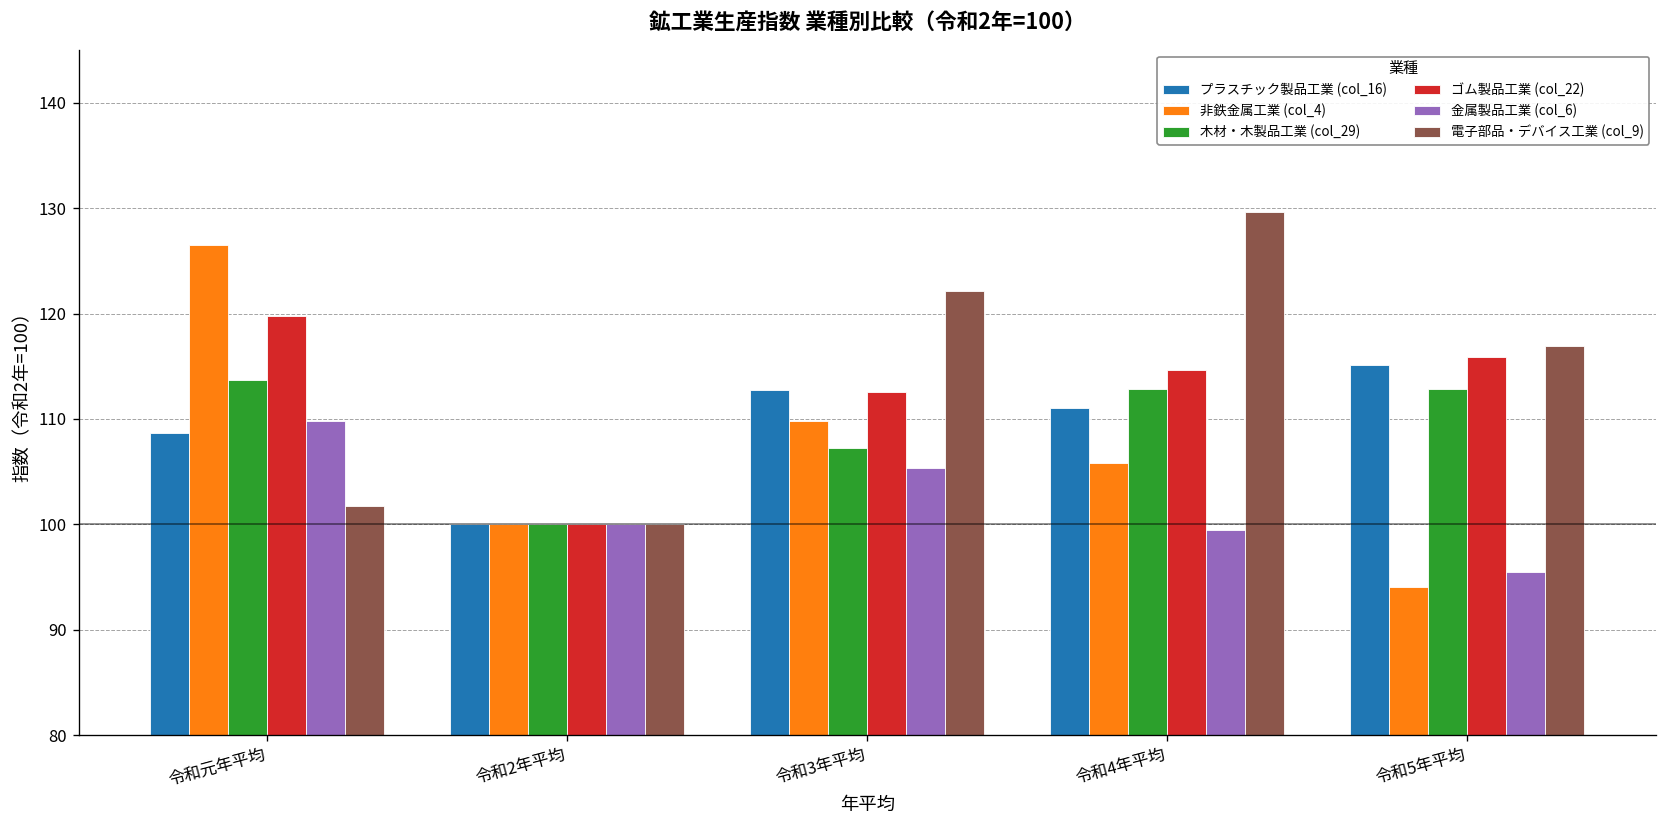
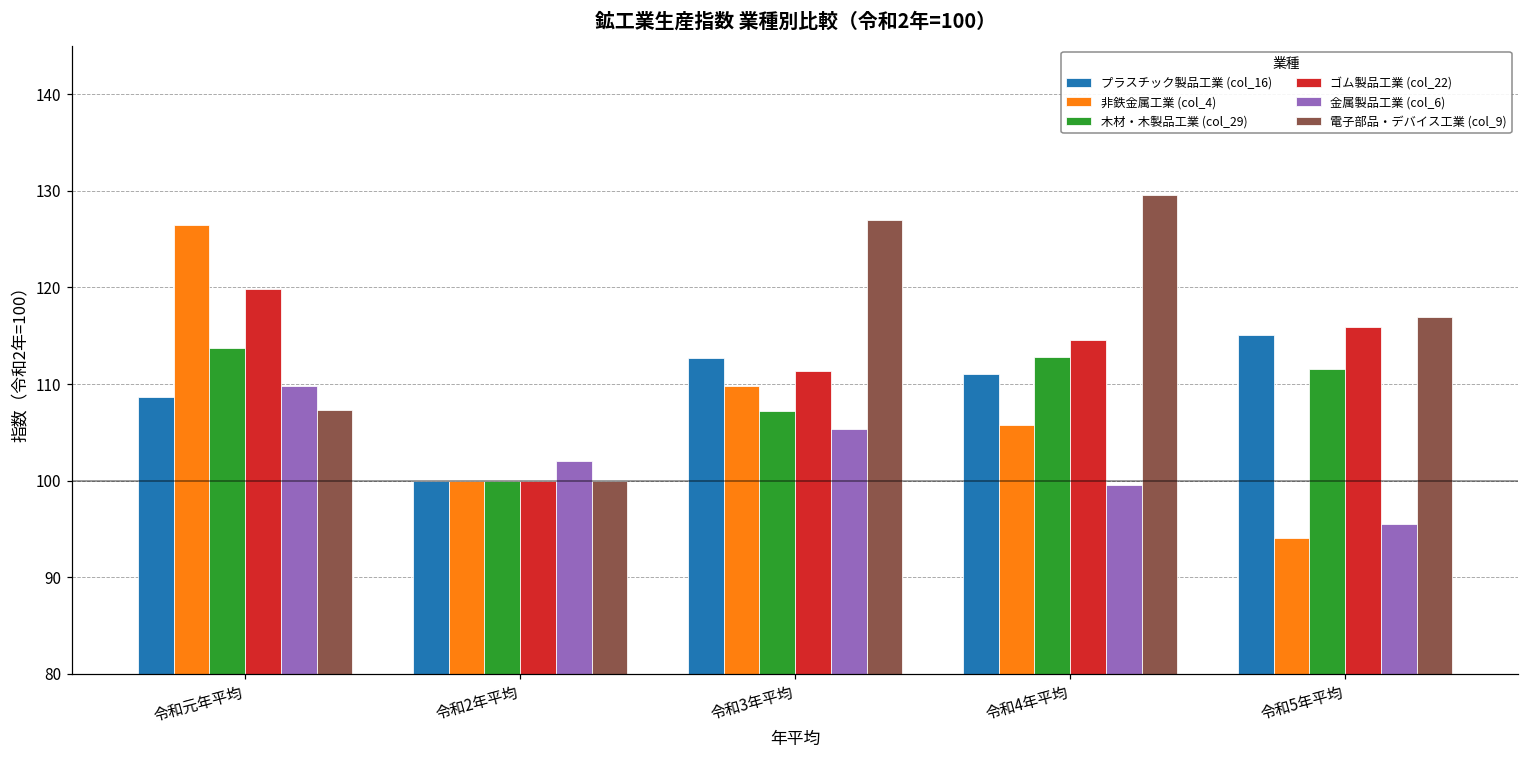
電子部品・デバイス工業 (col_9), 令和元年平均: 102 -> 107
金属製品工業 (col_6), 令和2年平均: 100 -> 102
ゴム製品工業 (col_22), 令和3年平均: 113 -> 111
電子部品・デバイス工業 (col_9), 令和3年平均: 122 -> 127
木材・木製品工業 (col_29), 令和5年平均: 113 -> 112
